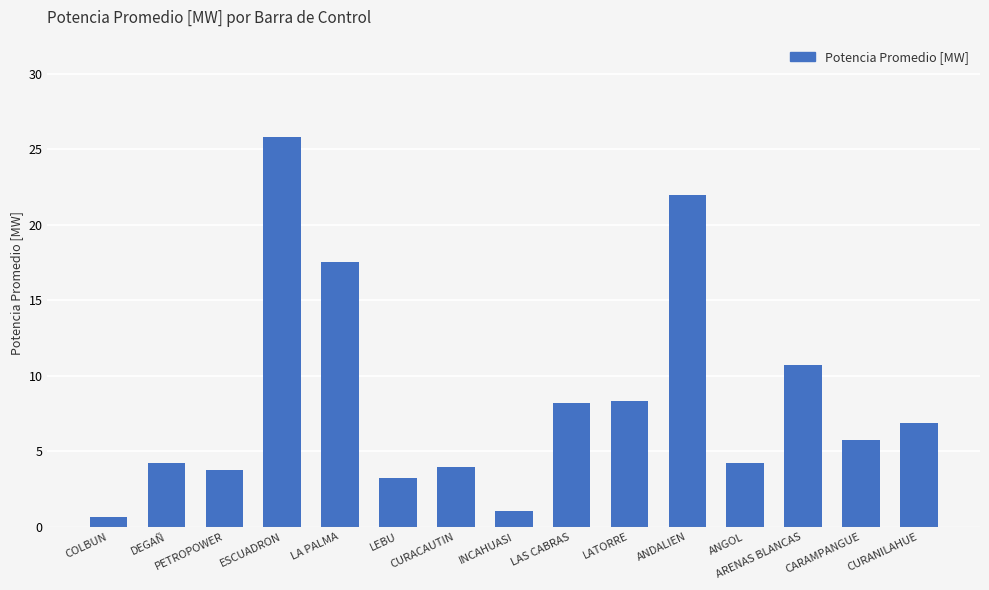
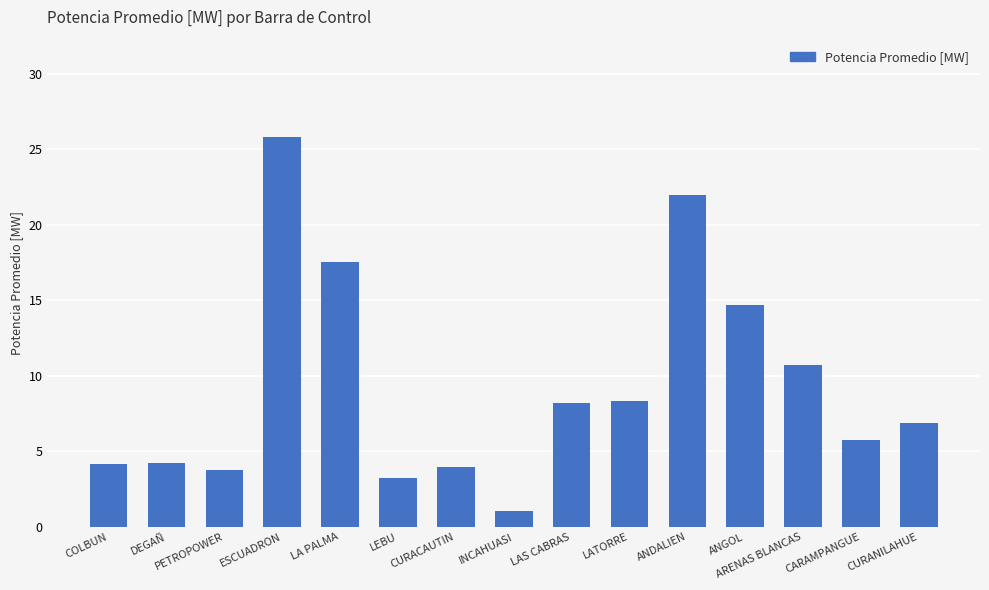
COLBUN: 0.6 -> 4.2
ANGOL: 4.2 -> 14.7
